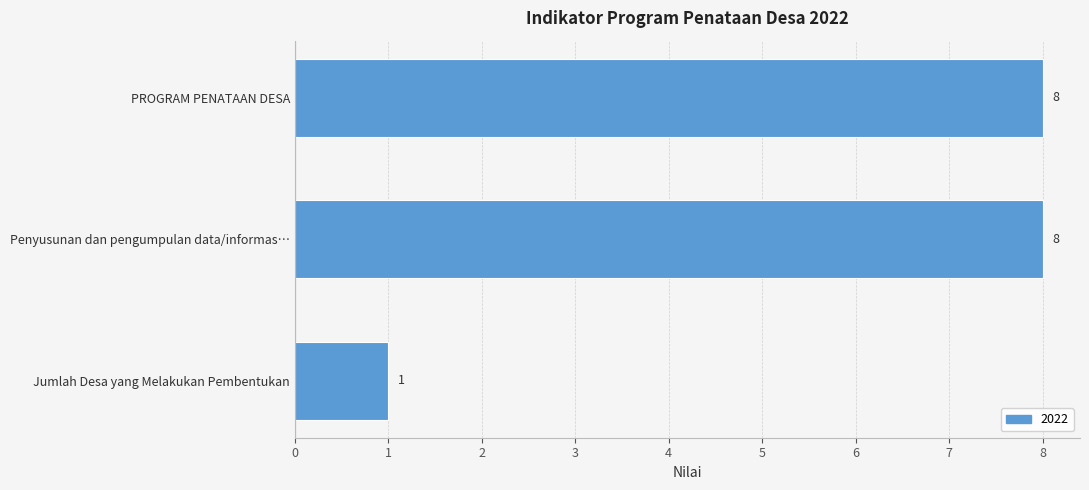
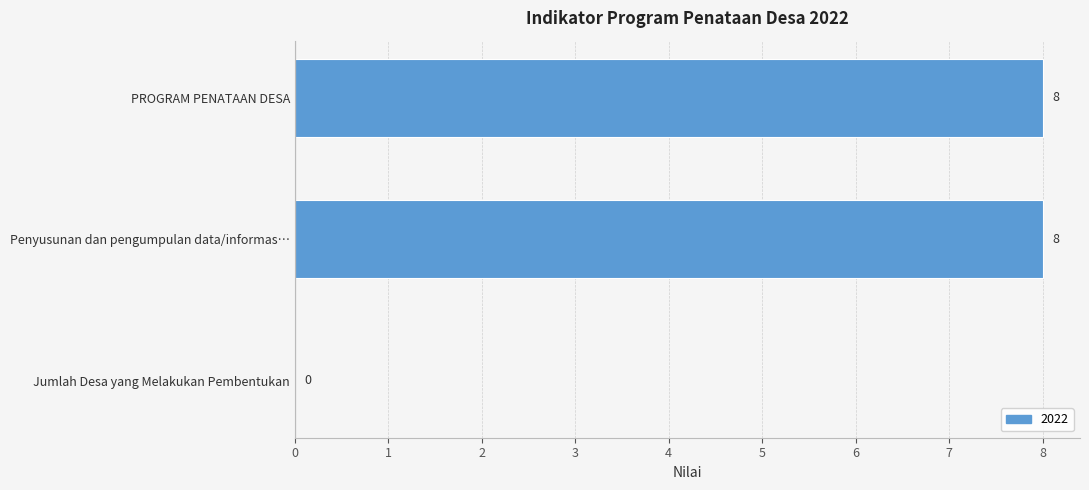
Jumlah Desa yang Melakukan Pembentukan: 1 -> 0
